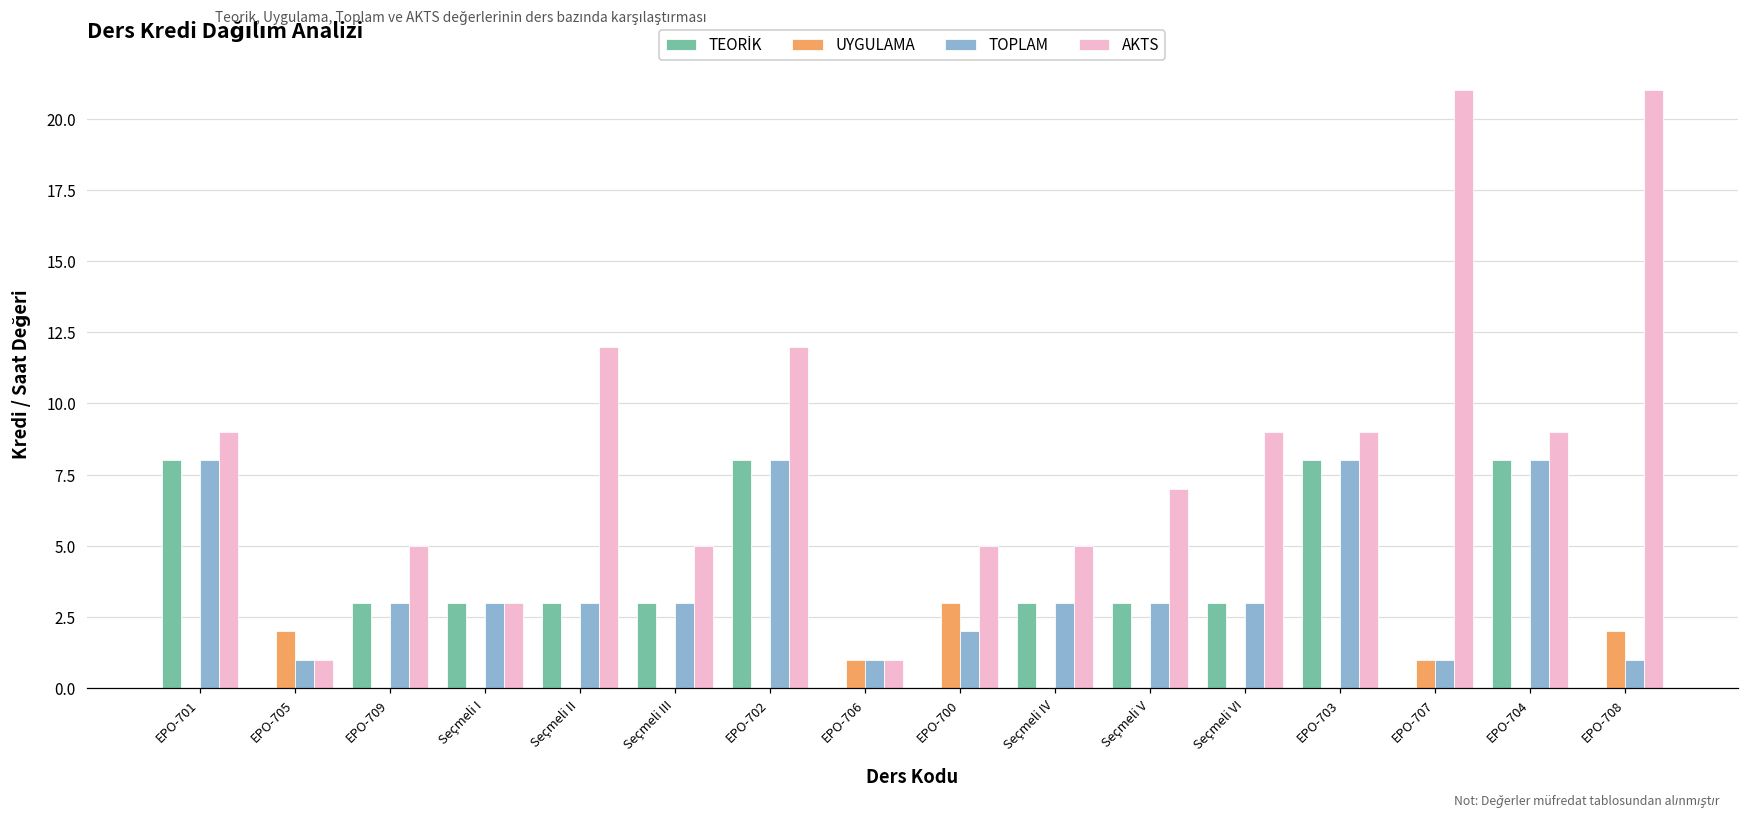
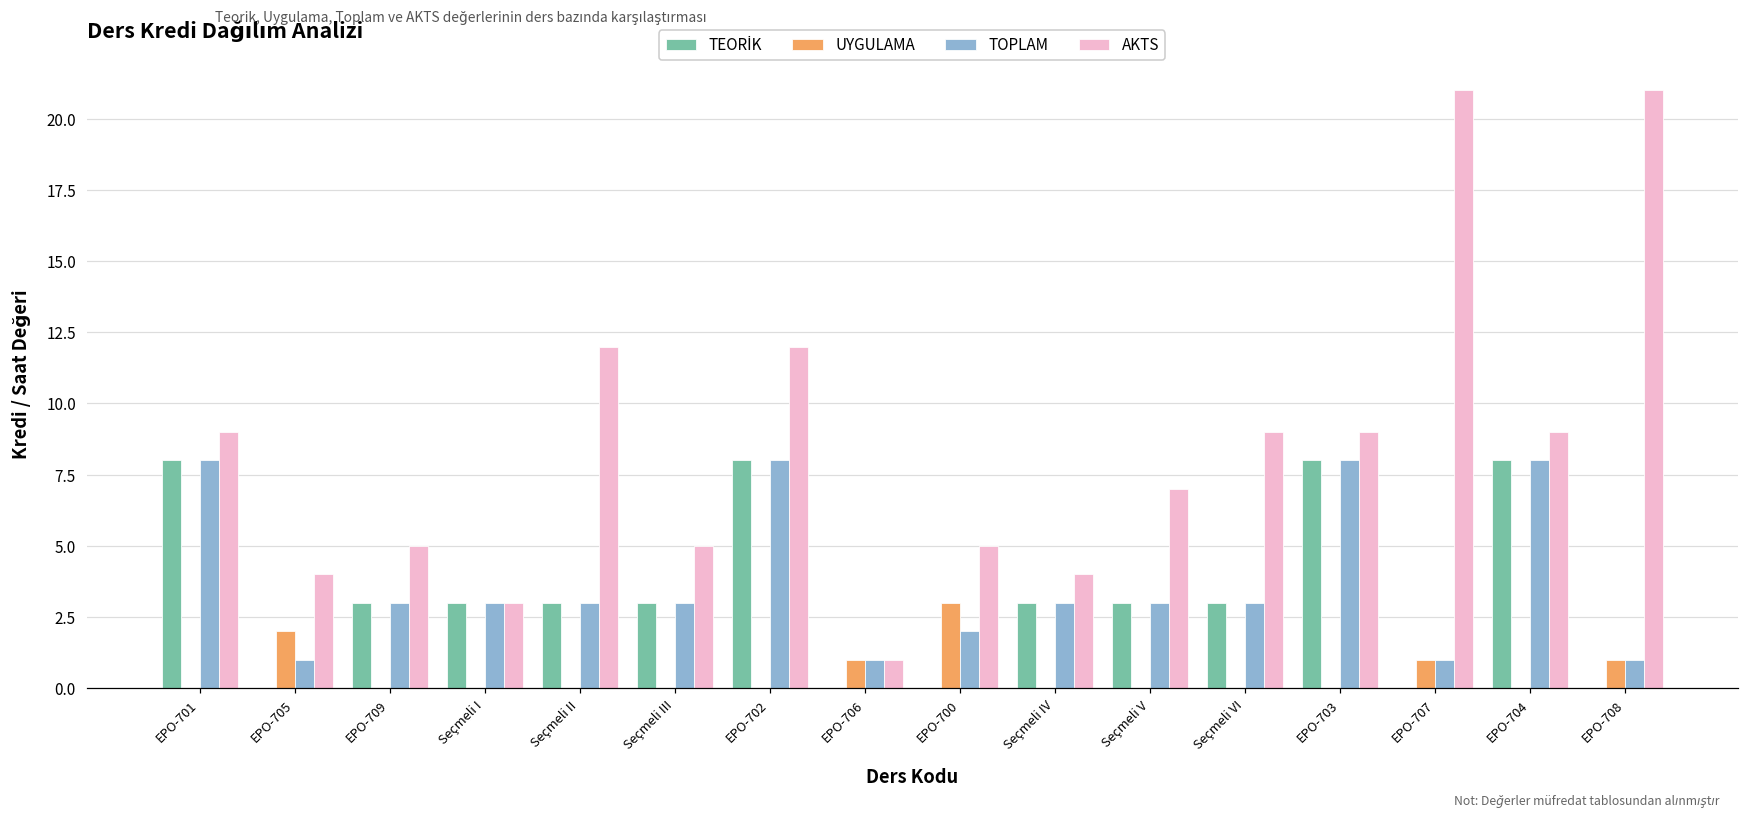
AKTS, EPO-705: 1 -> 4
AKTS, Seçmeli IV: 5 -> 4
UYGULAMA, EPO-708: 2 -> 1
